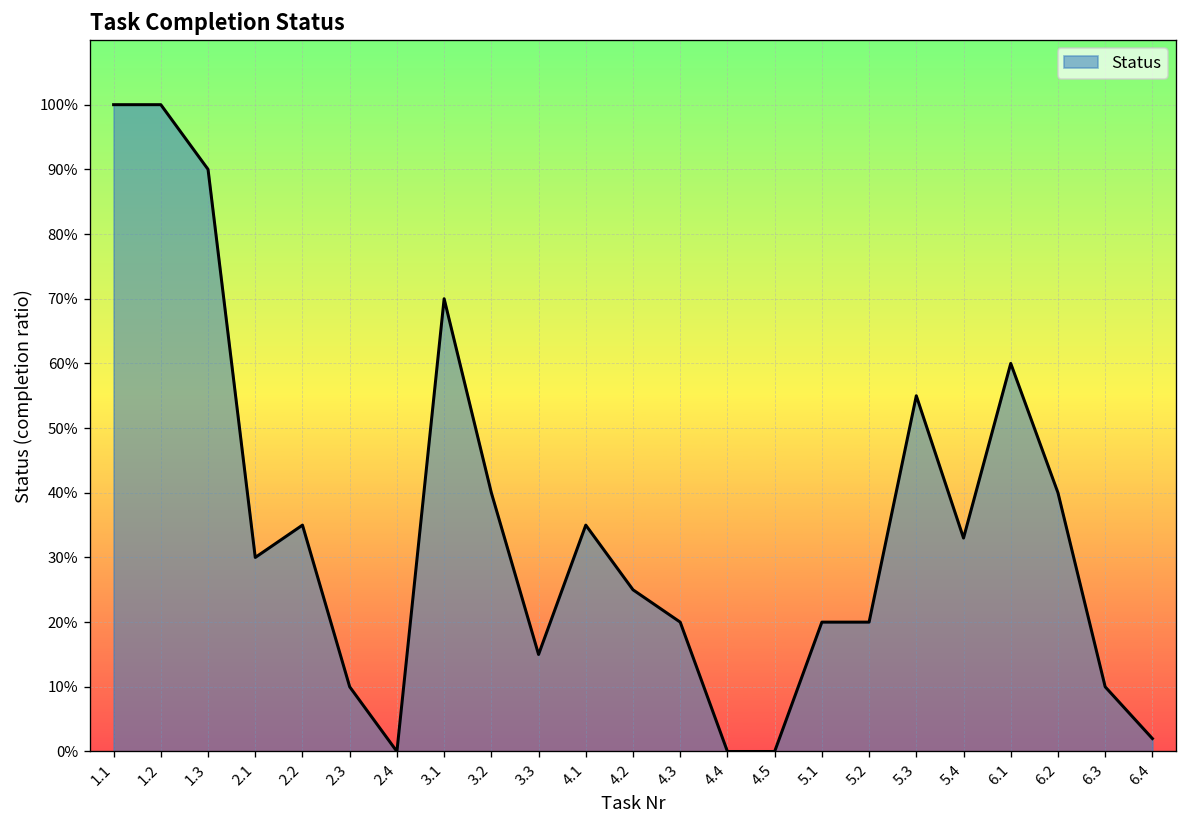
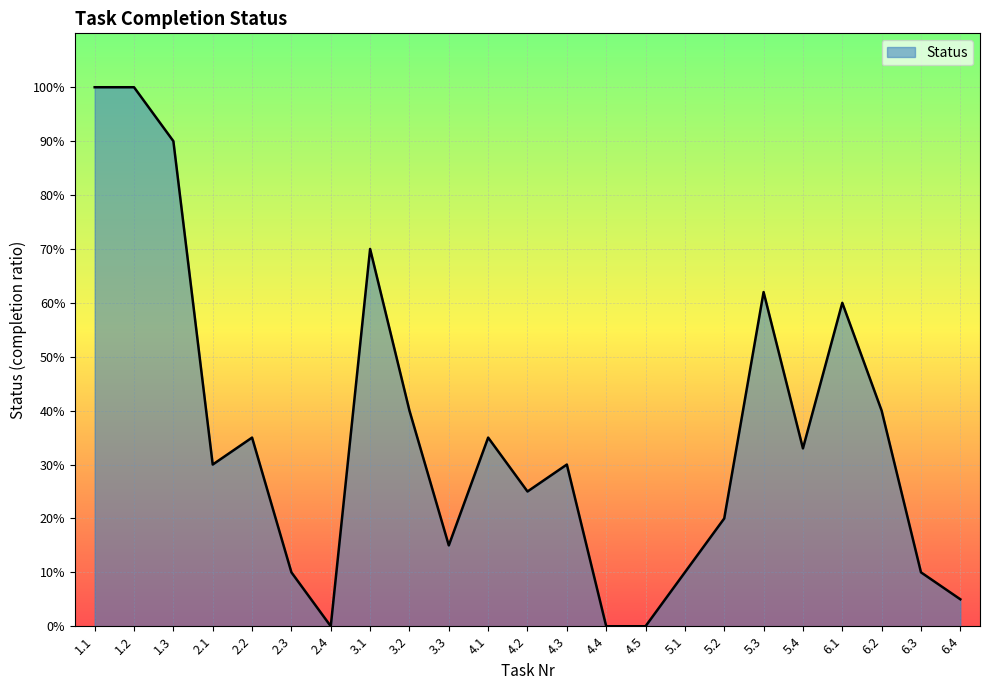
4.3: 20% -> 30%
5.1: 20% -> 10%
5.3: 55% -> 62%
6.4: 2% -> 5%
